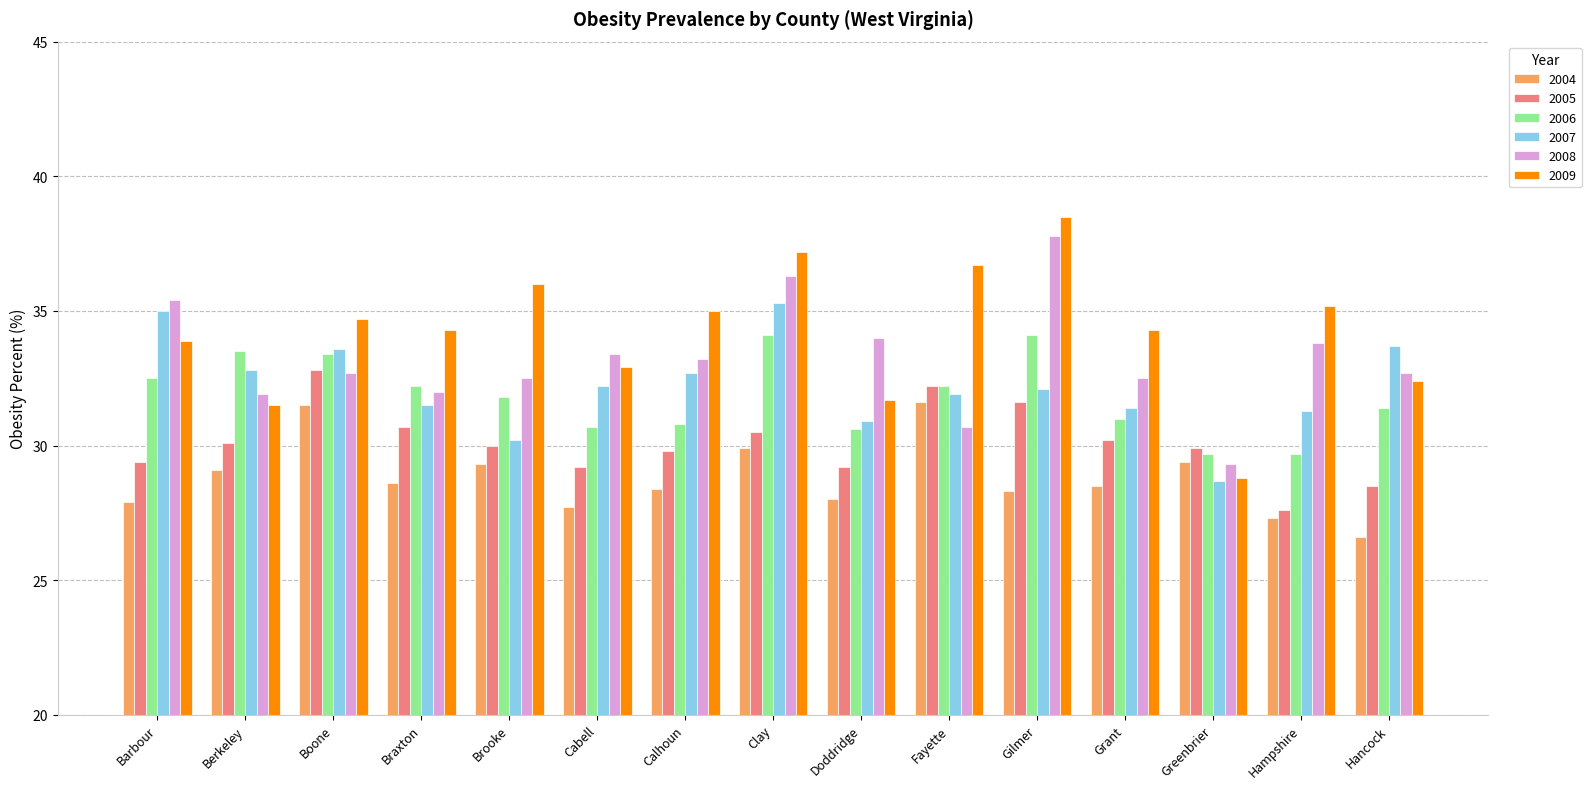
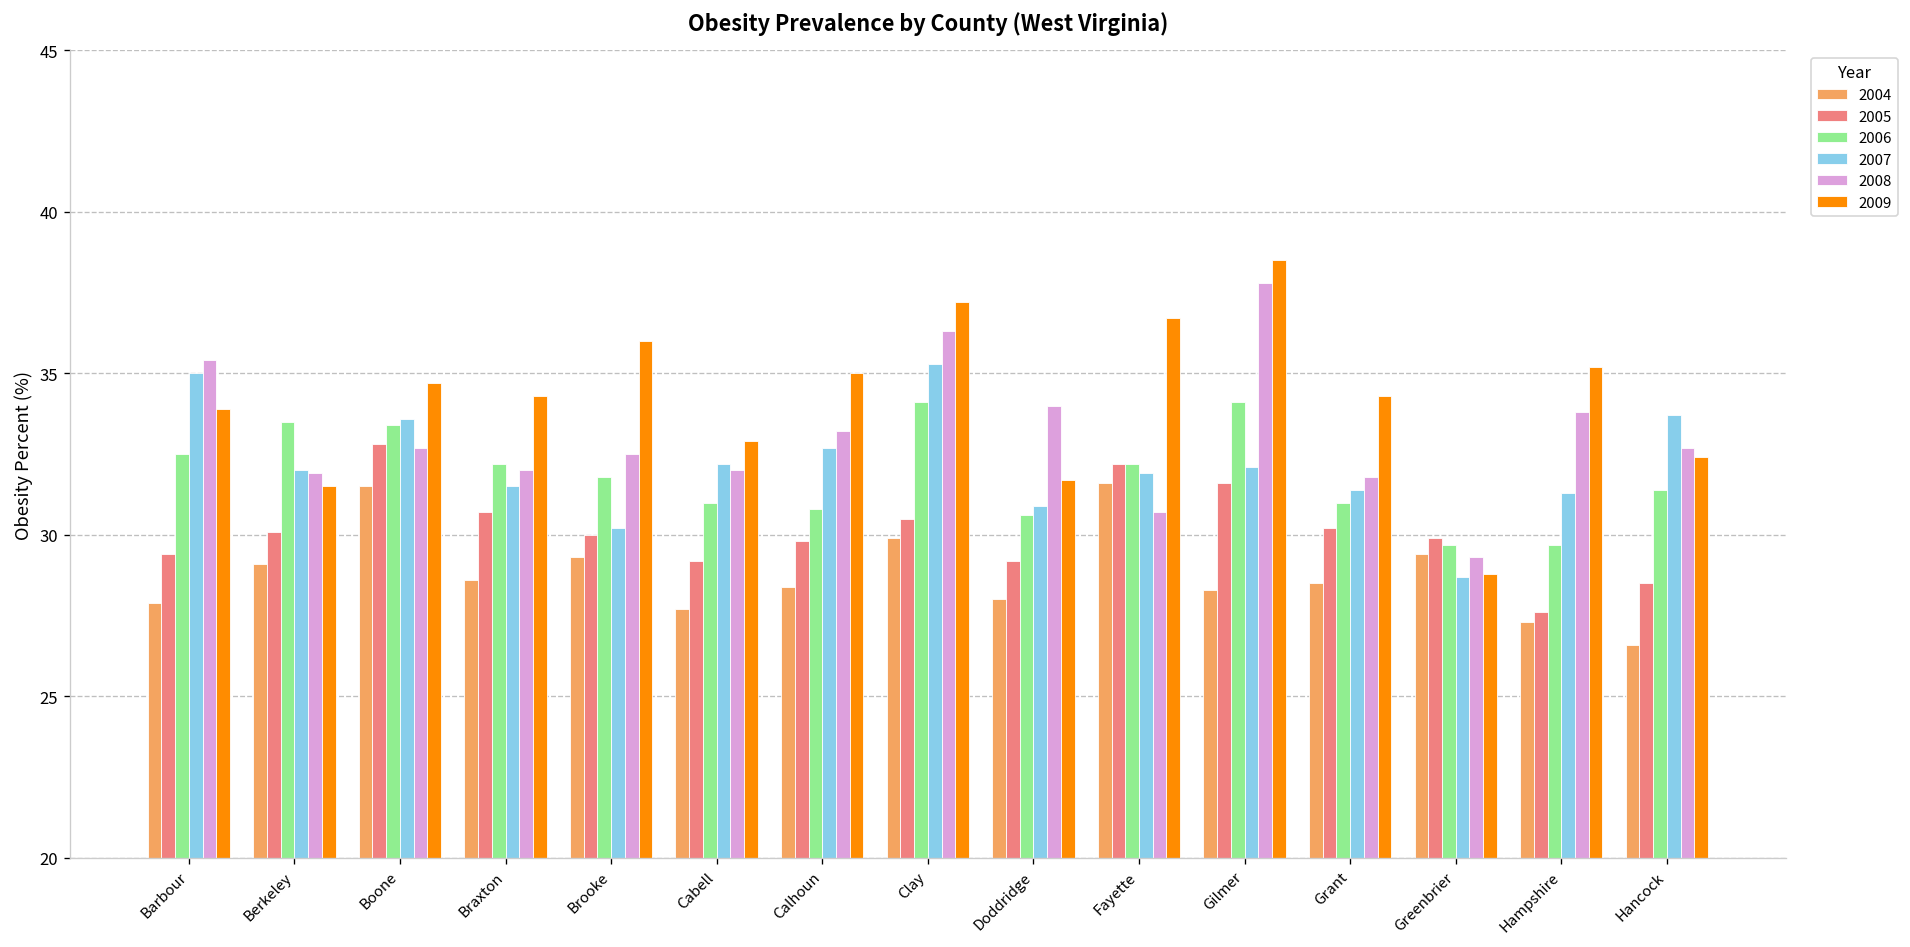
2007, Berkeley: 32.8 -> 32.0
2006, Cabell: 30.7 -> 31.0
2008, Cabell: 33.4 -> 32.0
2008, Grant: 32.5 -> 31.8
